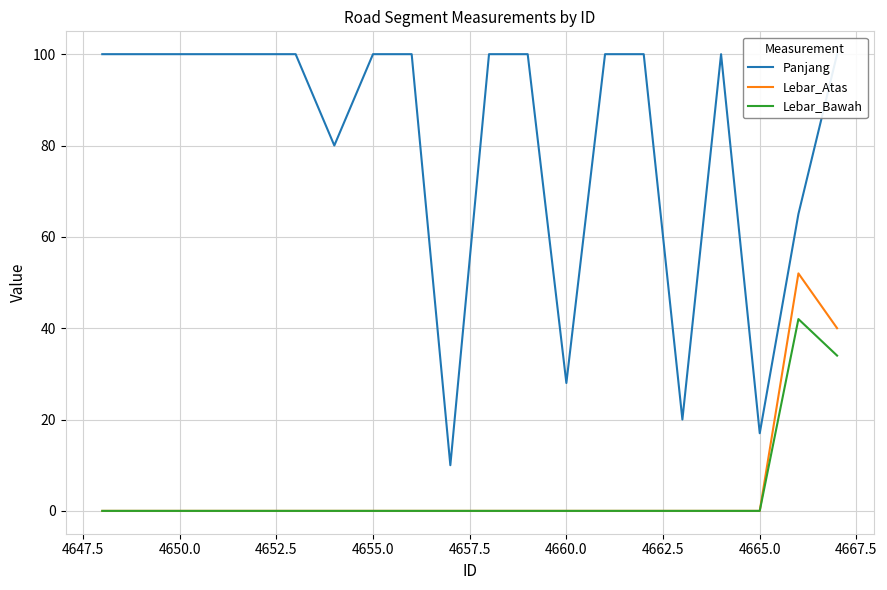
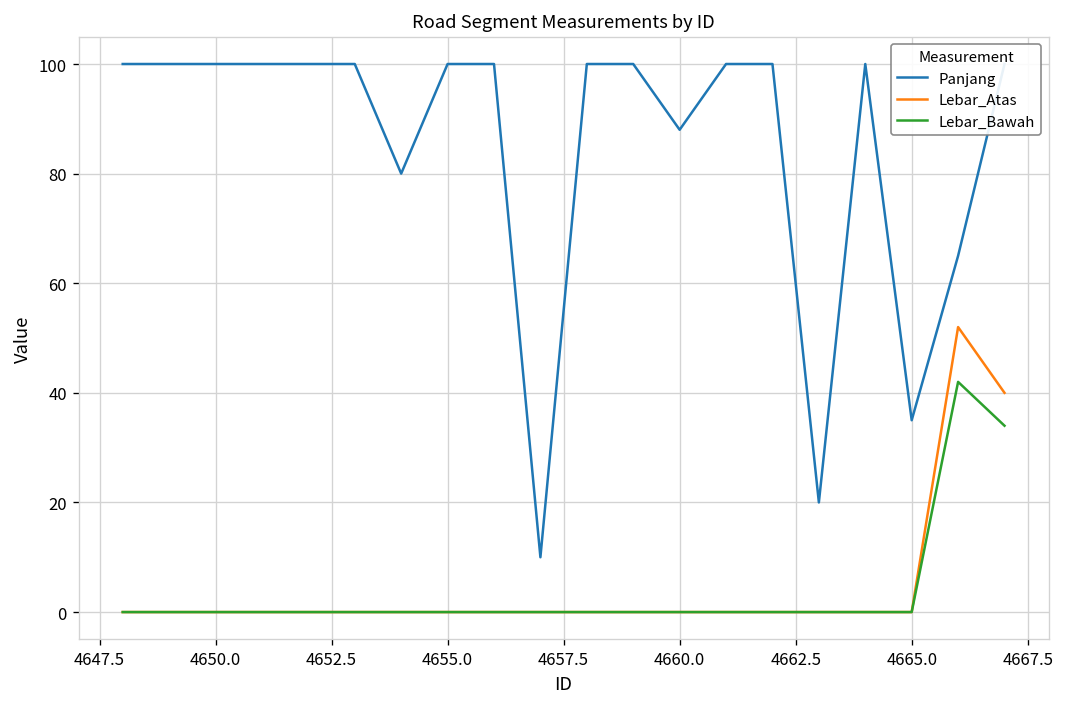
Panjang, 4660.0: 28 -> 88
Panjang, 4665.0: 17 -> 35
